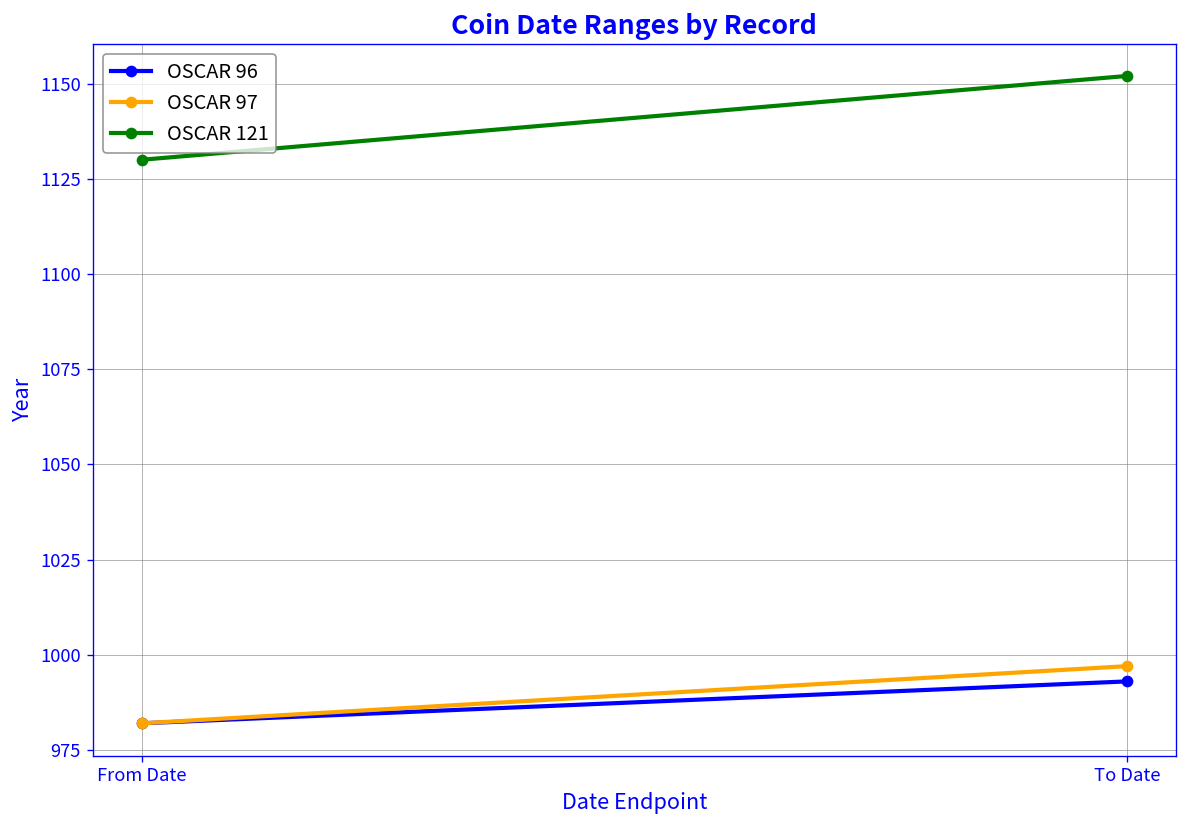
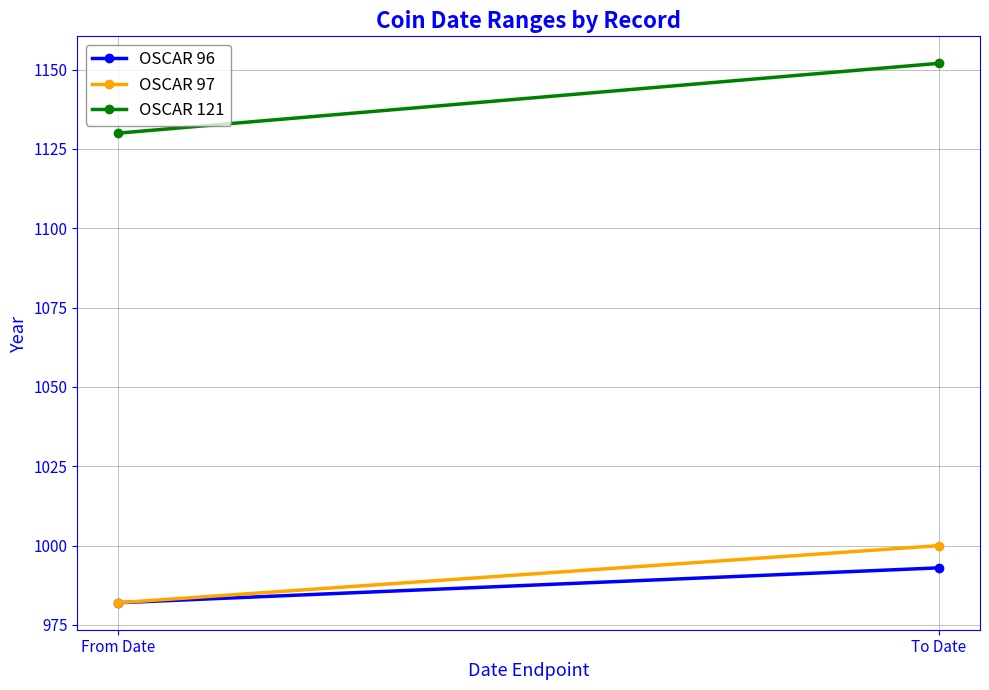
OSCAR 97, To Date: 997 -> 1000
